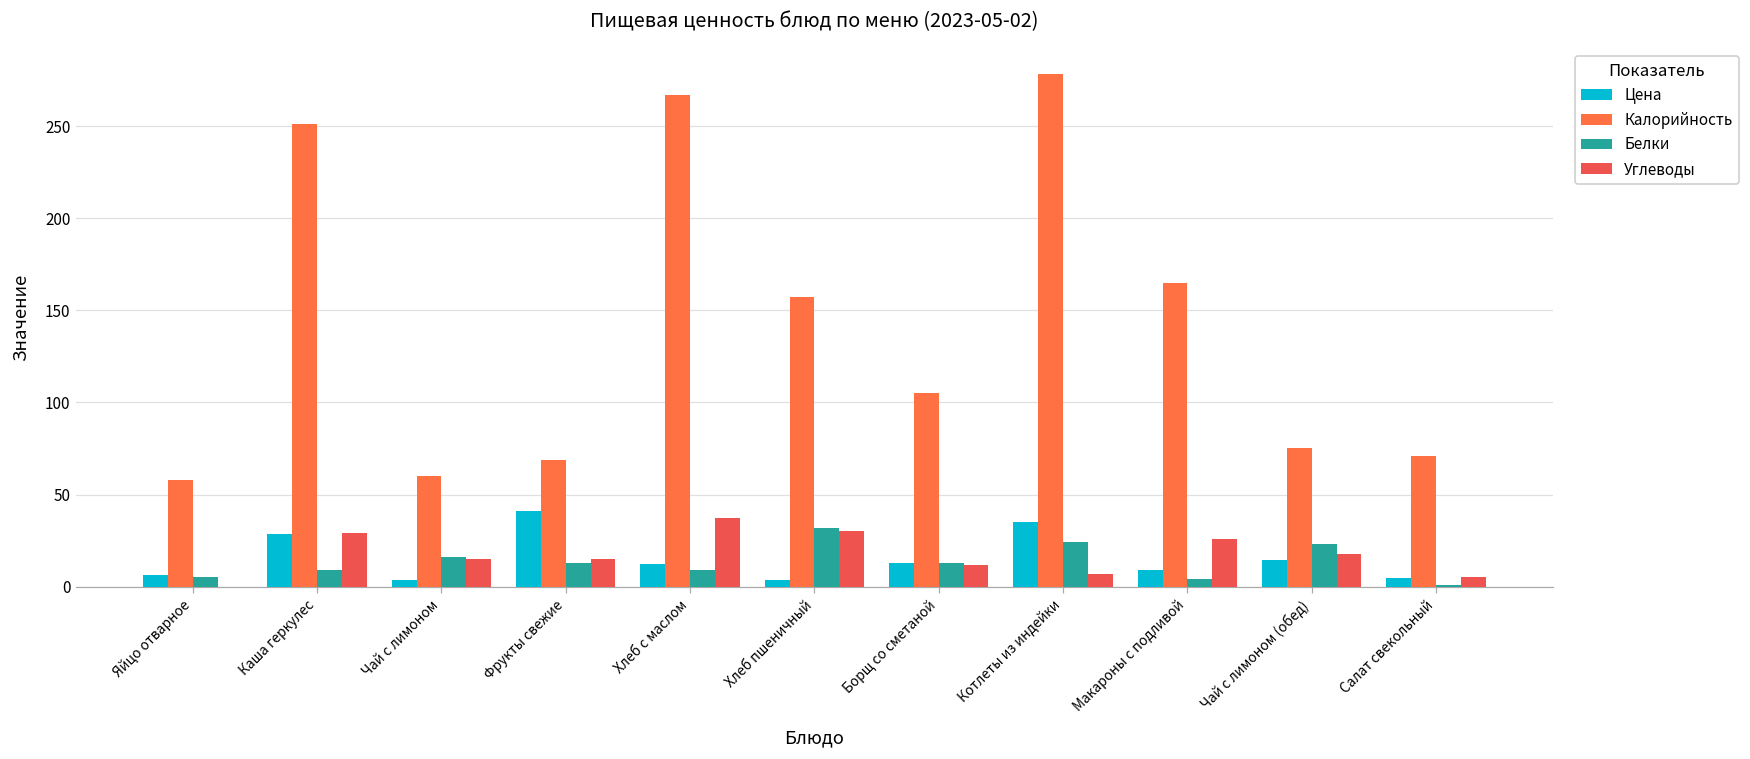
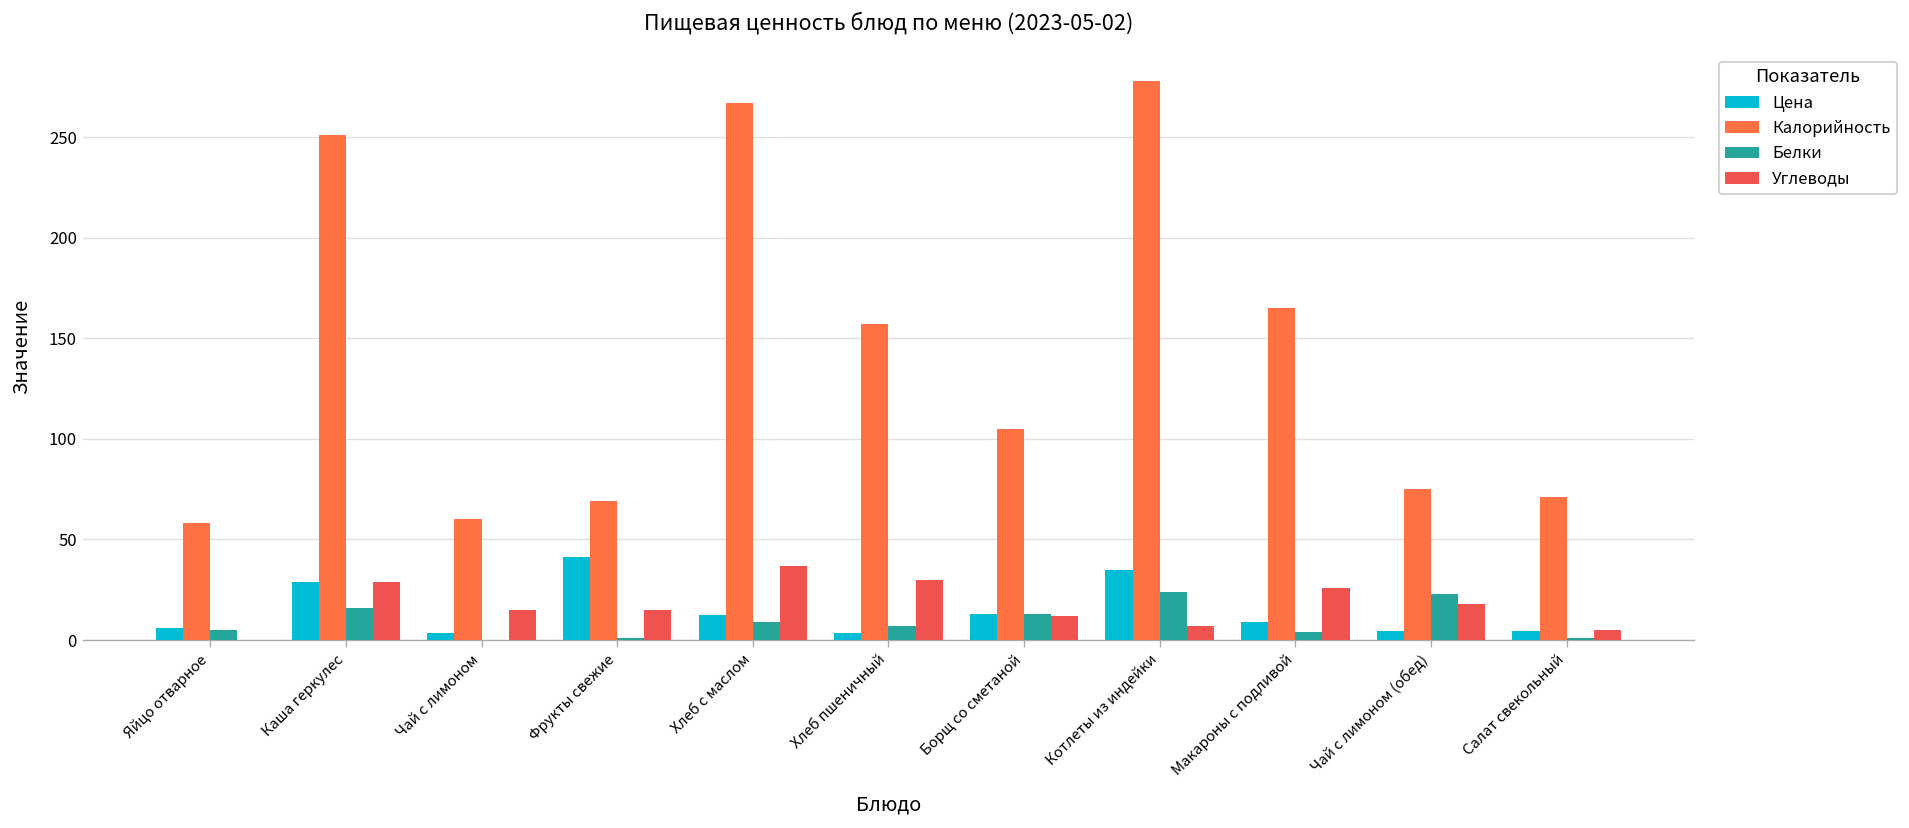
Белки, Каша геркулес: 9 -> 16
Белки, Чай с лимоном: 16 -> 0
Белки, Фрукты свежие: 13 -> 1
Белки, Хлеб пшеничный: 32 -> 7
Цена, Чай с лимоном (обед): 15 -> 4
